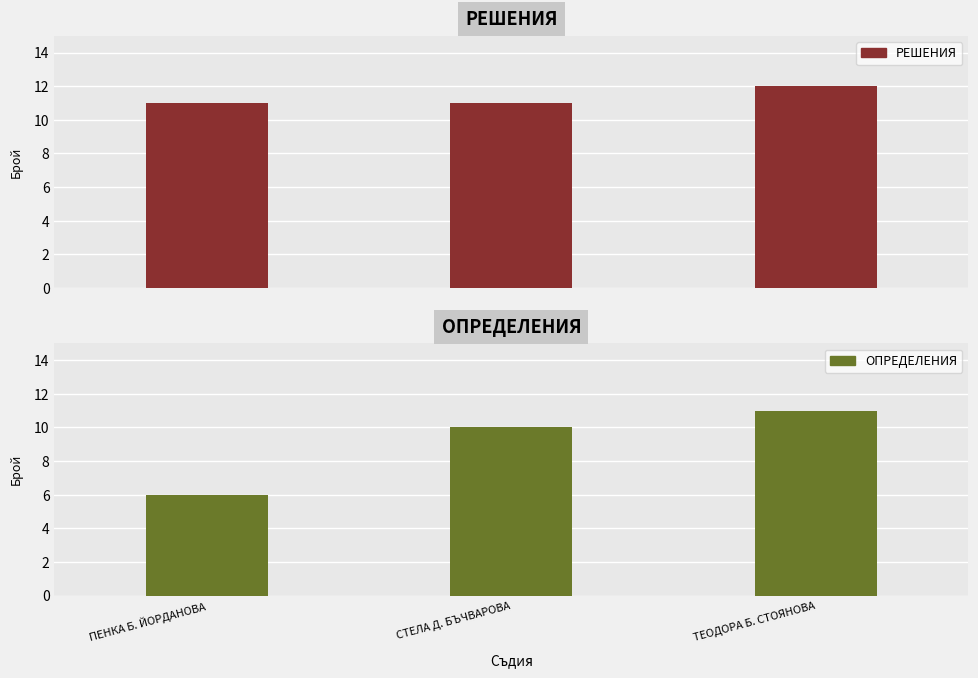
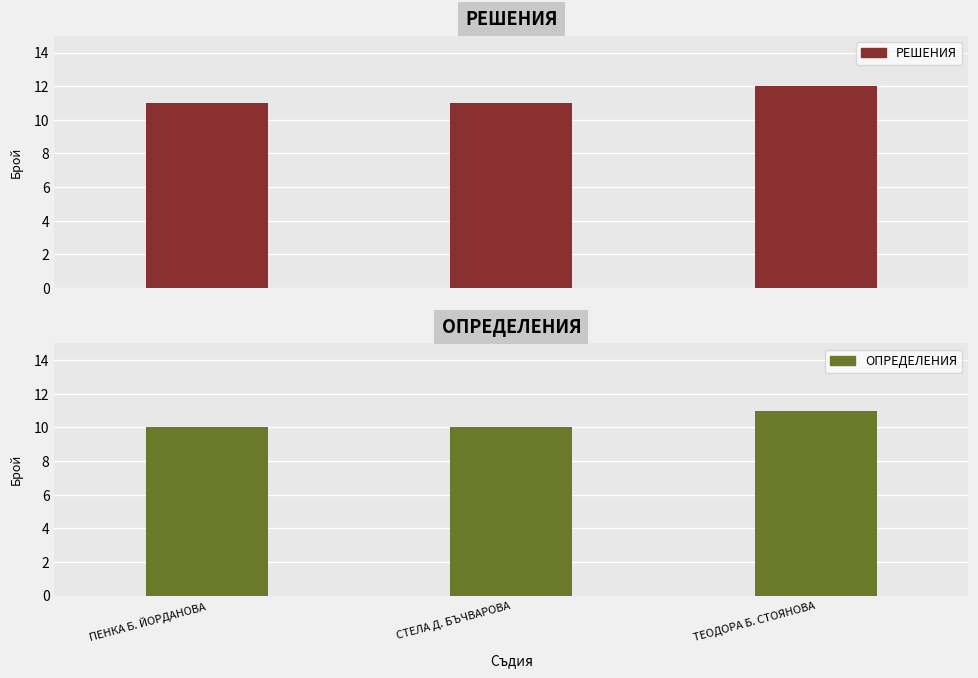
ОПРЕДЕЛЕНИЯ, ПЕНКА Б. ЙОРДАНОВА: 6 -> 10
